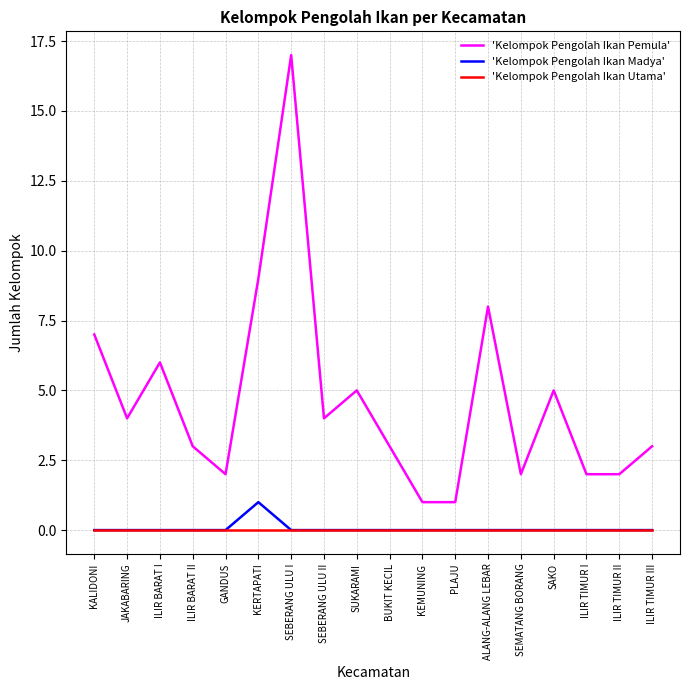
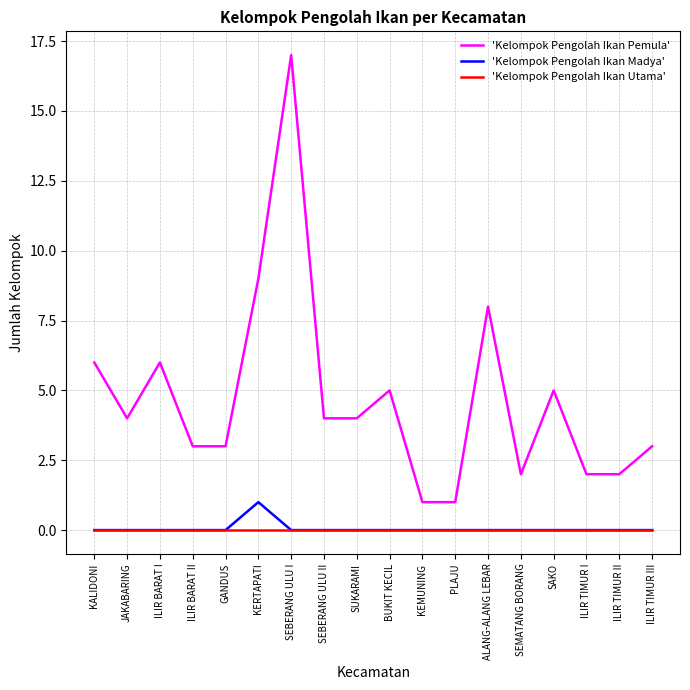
'Kelompok Pengolah Ikan Pemula', KALIDONI: 7 -> 6
'Kelompok Pengolah Ikan Pemula', GANDUS: 2 -> 3
'Kelompok Pengolah Ikan Pemula', SUKARAMI: 5 -> 4
'Kelompok Pengolah Ikan Pemula', BUKIT KECIL: 3 -> 5
